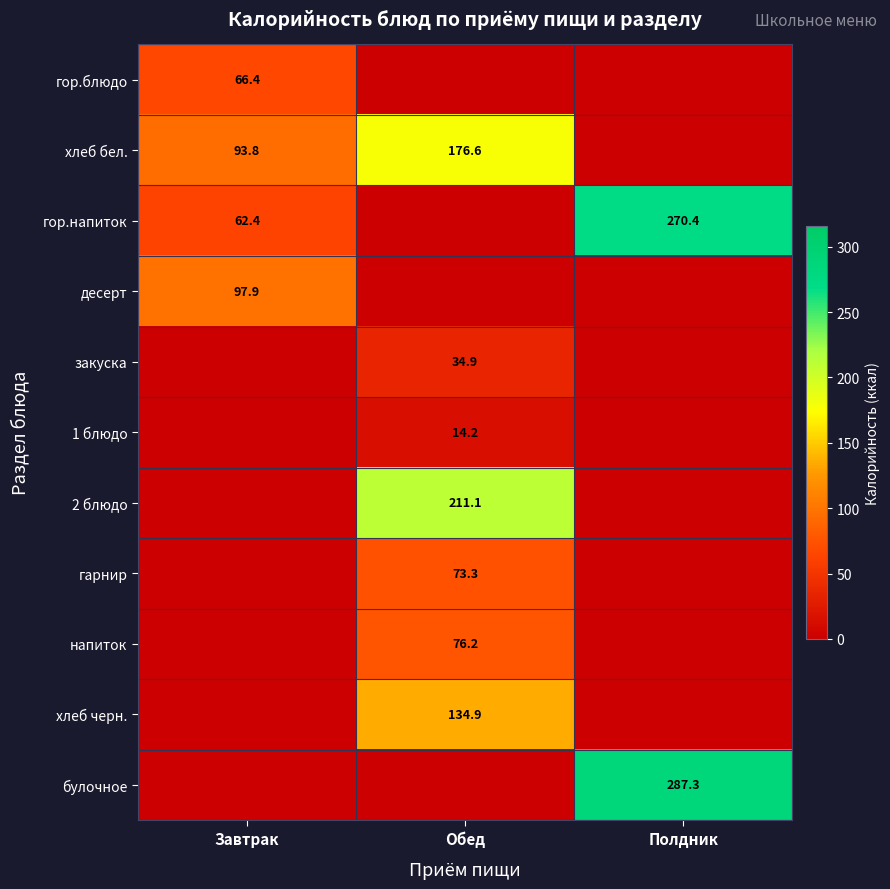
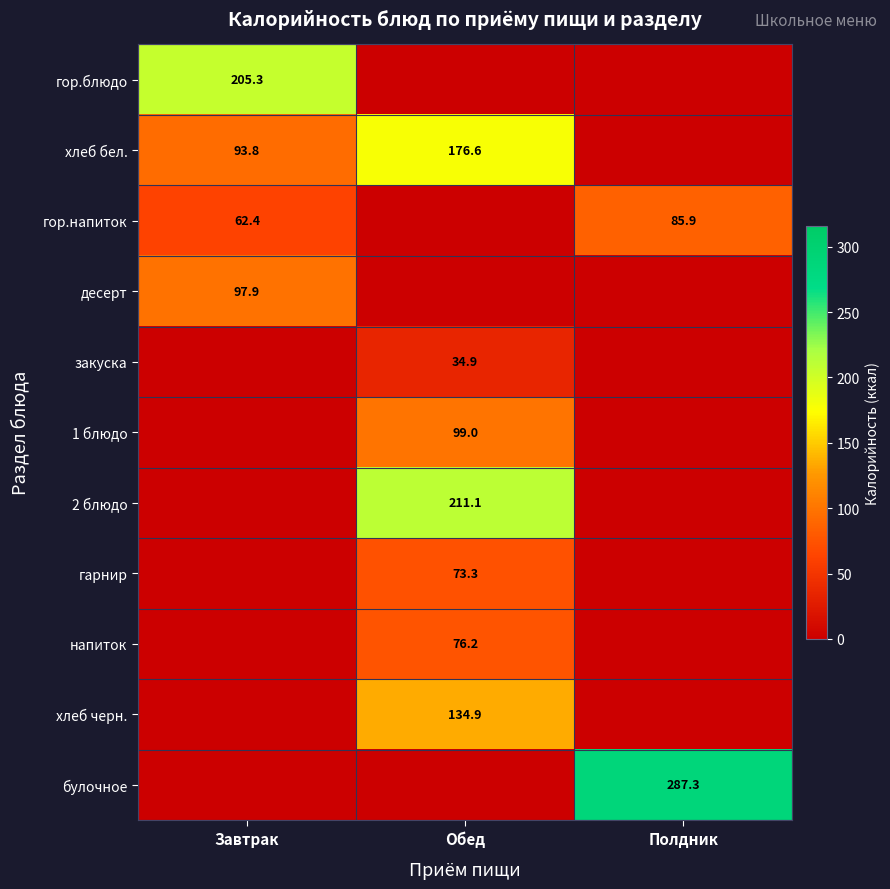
гор.блюдо, Завтрак: 66.4 -> 205.3
гор.напиток, Полдник: 270.4 -> 85.9
1 блюдо, Обед: 14.2 -> 99.0
